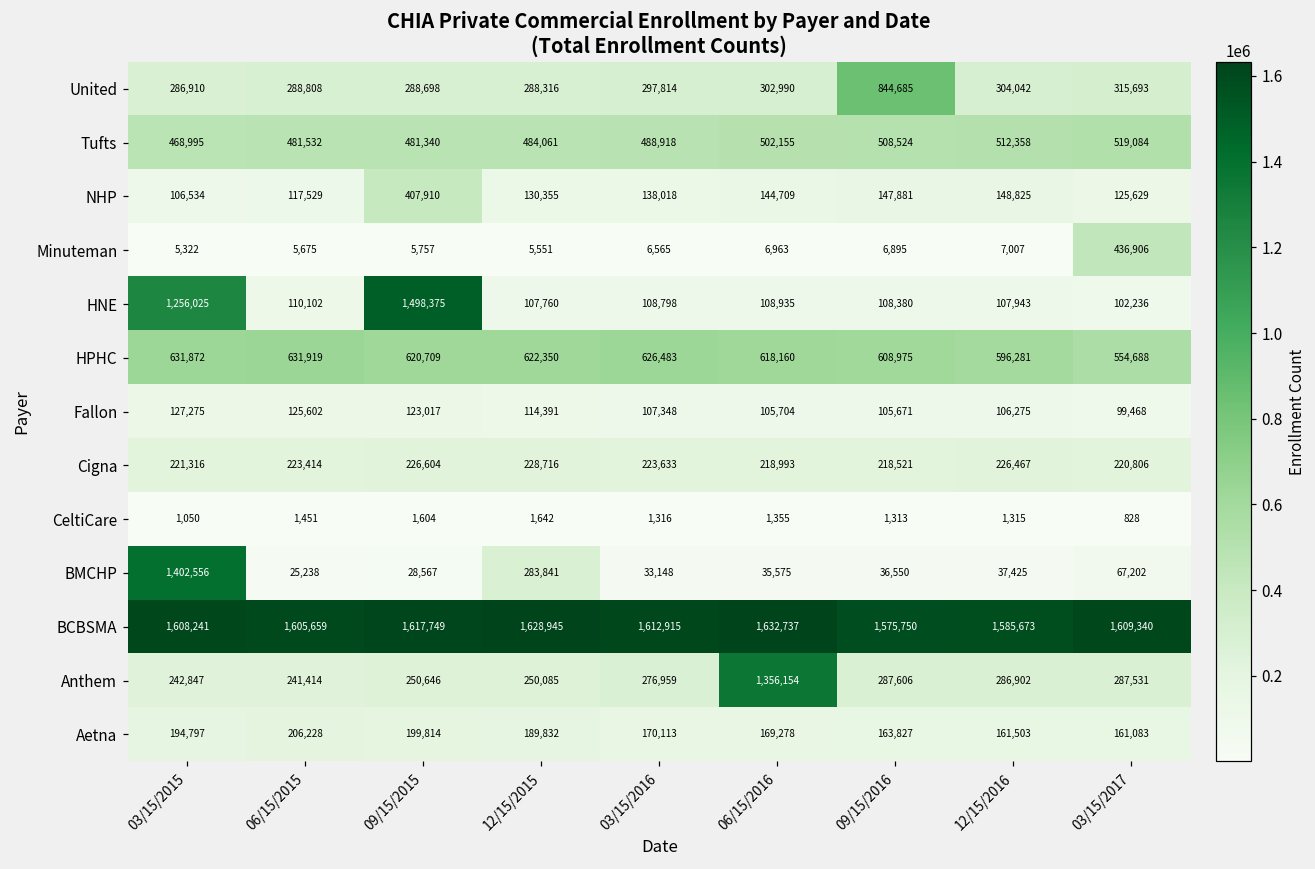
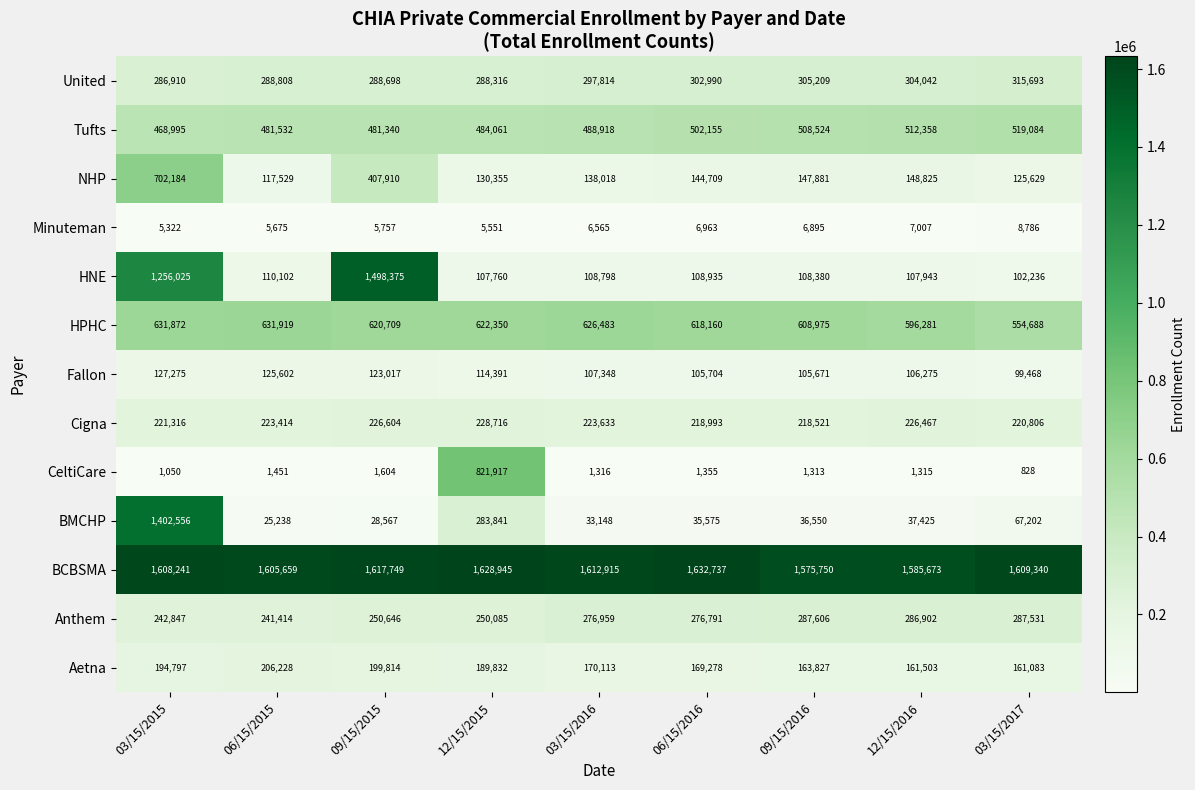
United, 09/15/2016: 844,685 -> 305,209
NHP, 03/15/2015: 106,534 -> 702,184
Minuteman, 03/15/2017: 436,906 -> 8,786
CeltiCare, 12/15/2015: 1,642 -> 821,917
Anthem, 06/15/2016: 1,356,154 -> 276,791
